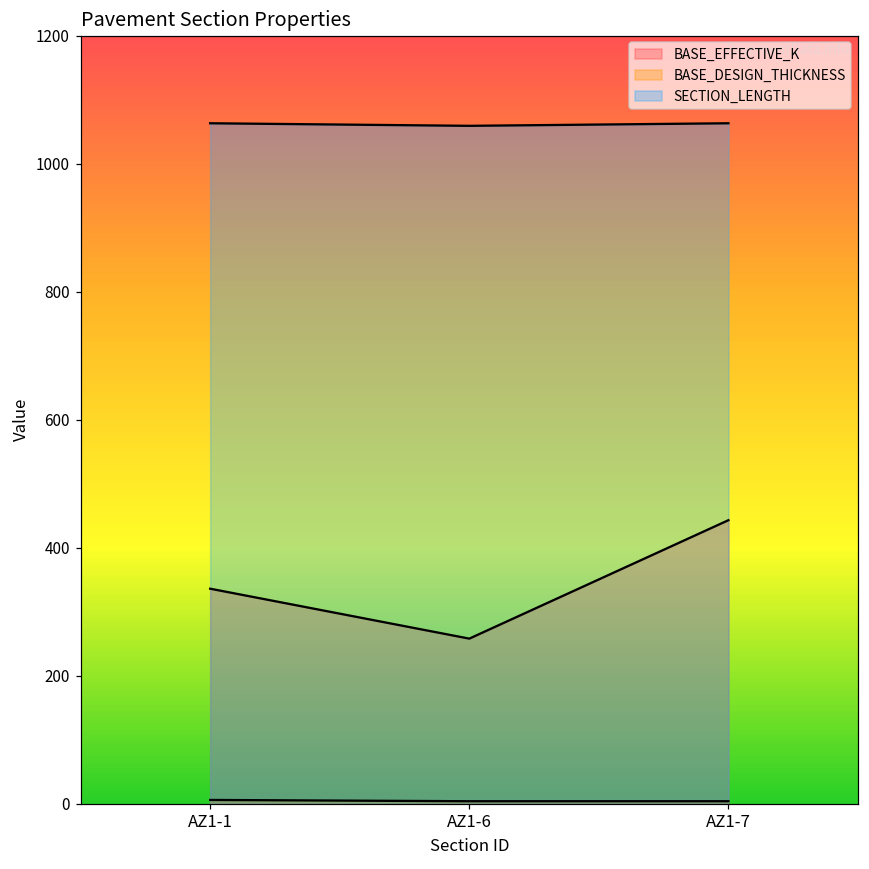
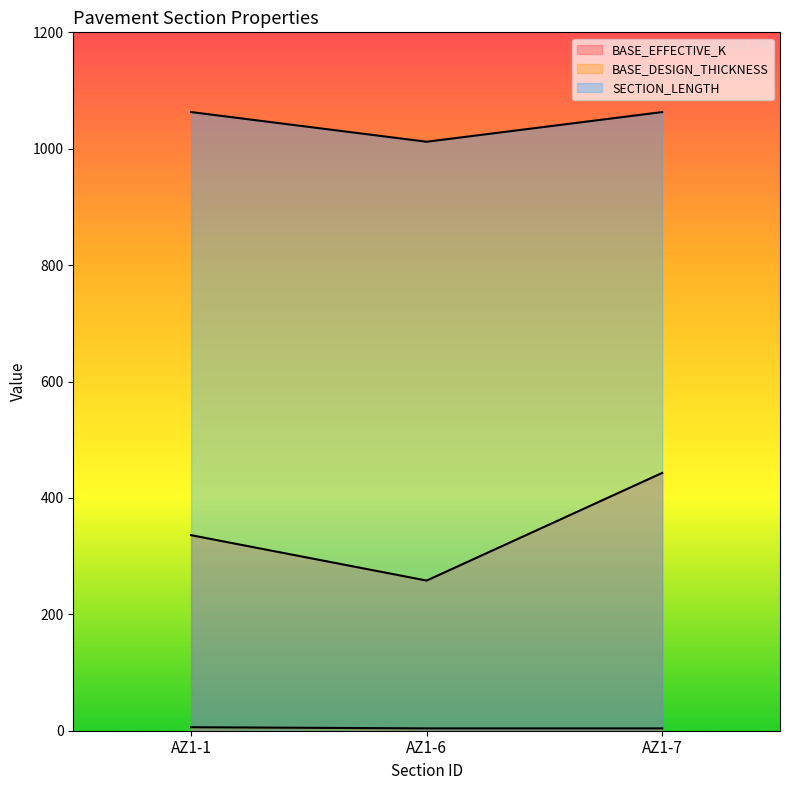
SECTION_LENGTH, AZ1-6: 1060 -> 1010
